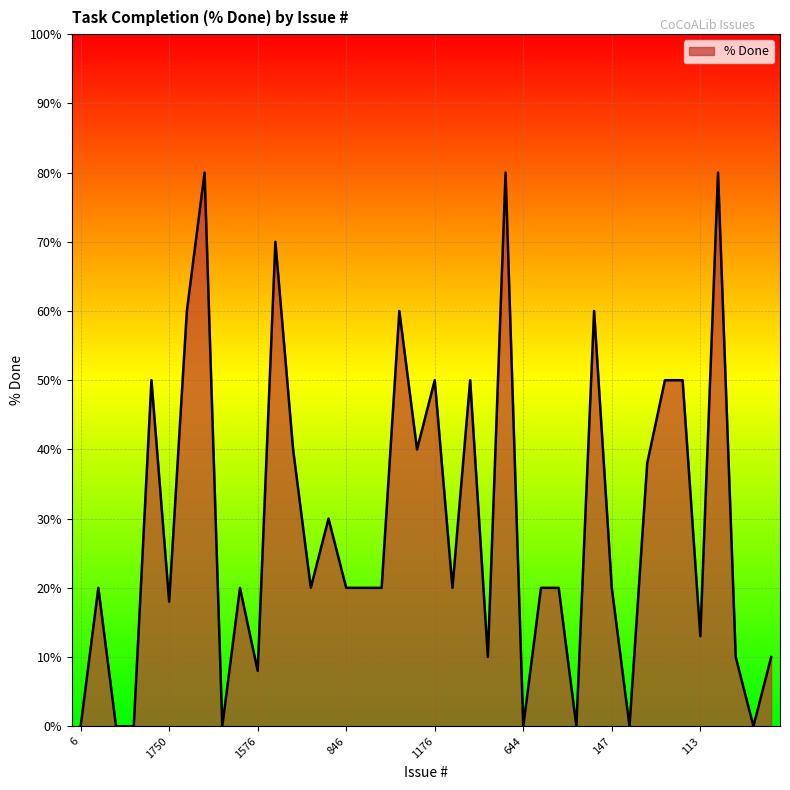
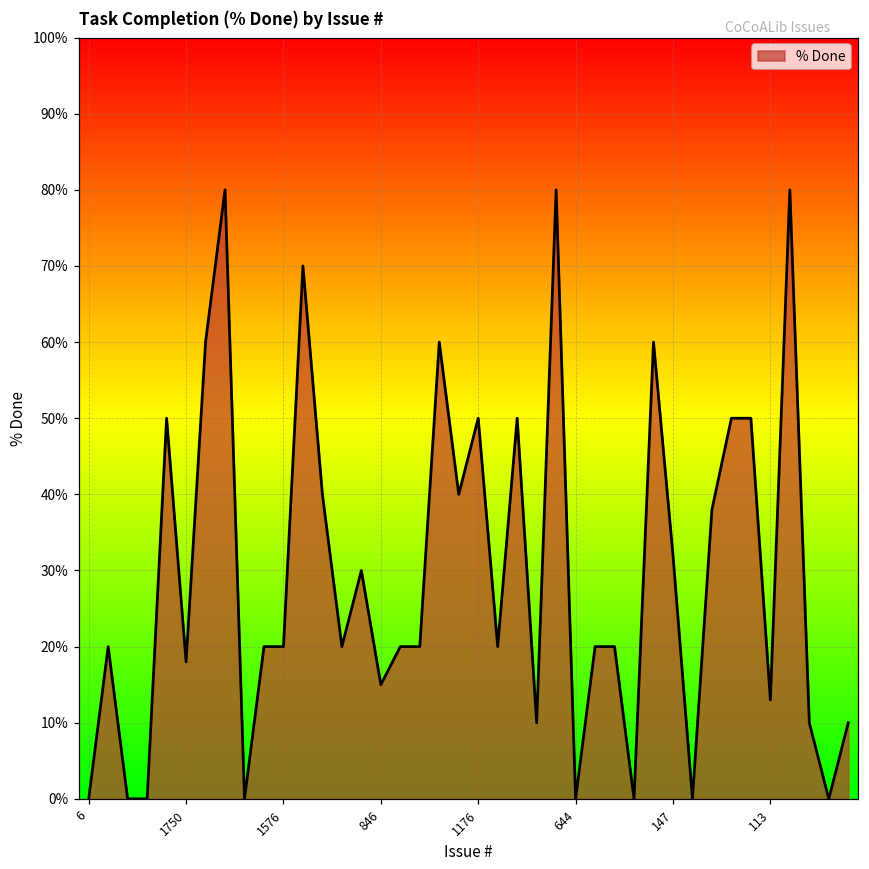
1576: 8% -> 20%
846: 20% -> 15%
147: 20% -> 32%
